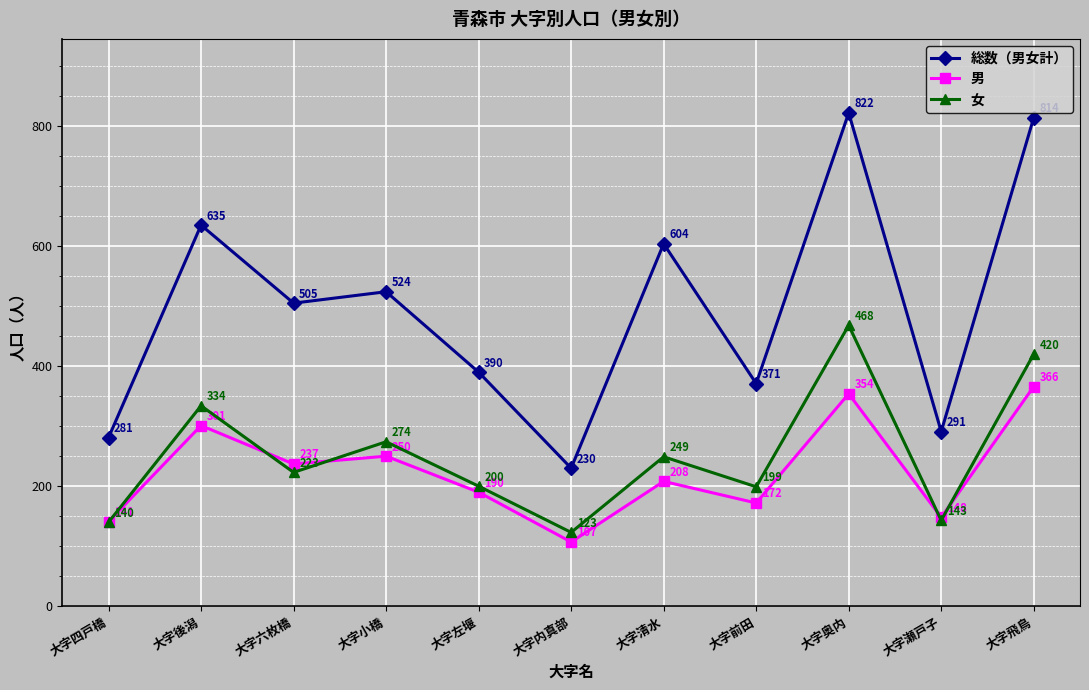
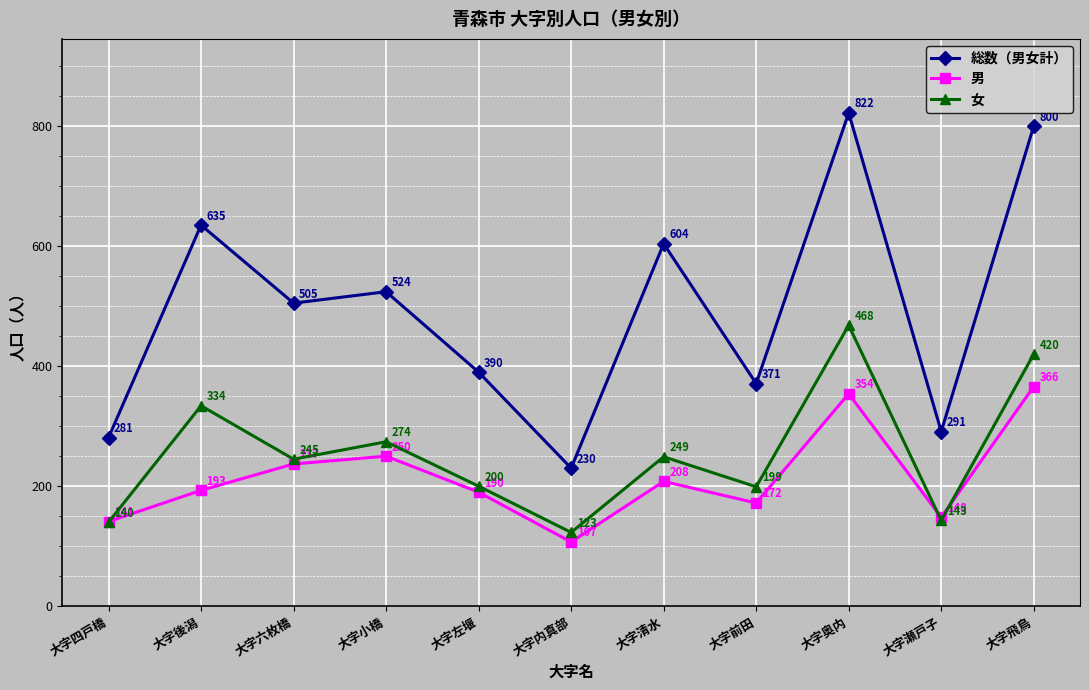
男, 大字後潟: 301 -> 193
女, 大字六枚橋: 223 -> 245
総数（男女計）, 大字飛鳥: 810 -> 800
